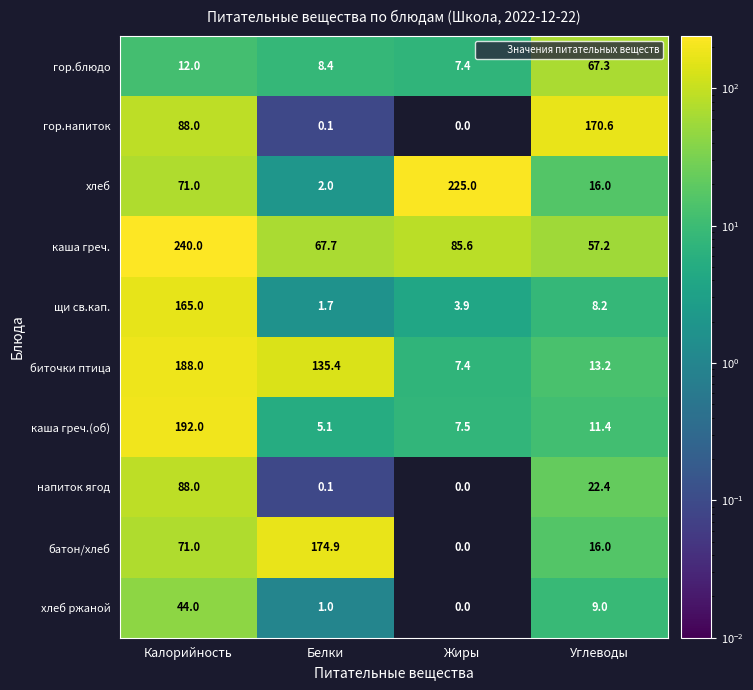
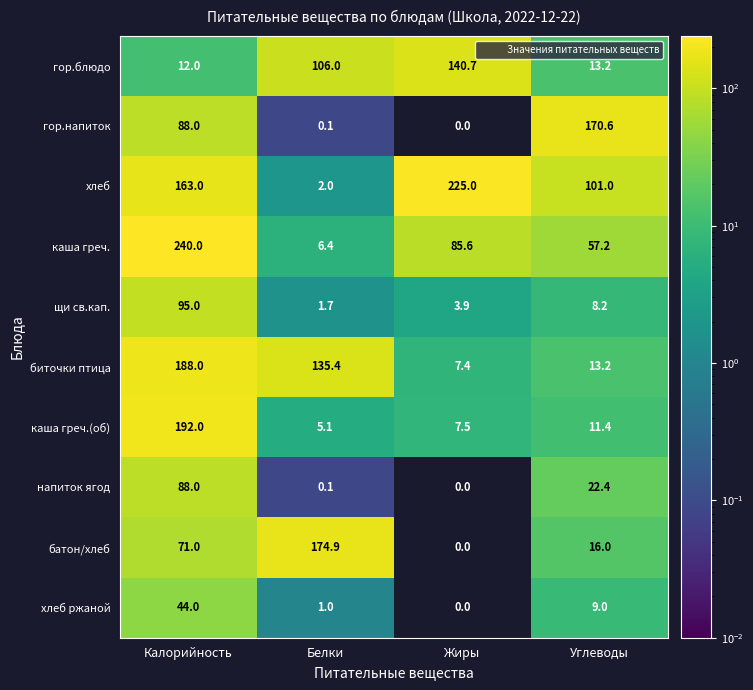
гор.блюдо, Белки: 8.4 -> 106.0
гор.блюдо, Жиры: 7.4 -> 140.7
гор.блюдо, Углеводы: 67.3 -> 13.2
хлеб, Калорийность: 71.0 -> 163.0
хлеб, Углеводы: 16.0 -> 101.0
каша греч., Белки: 67.7 -> 6.4
щи св.кап., Калорийность: 165.0 -> 95.0
